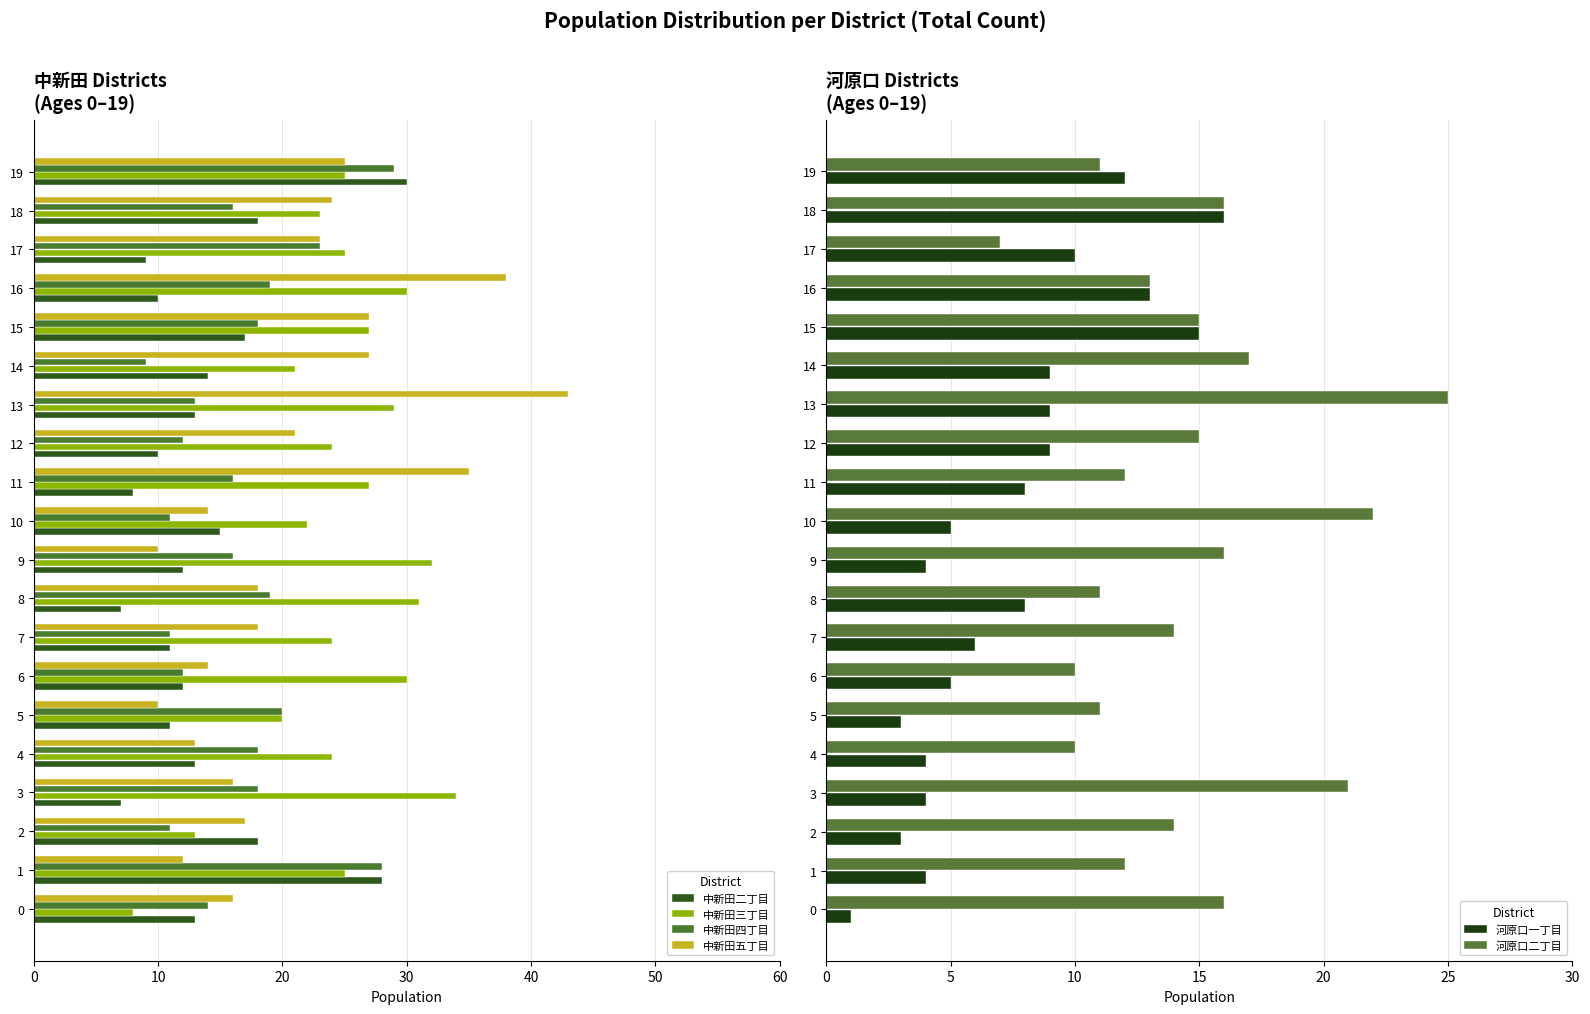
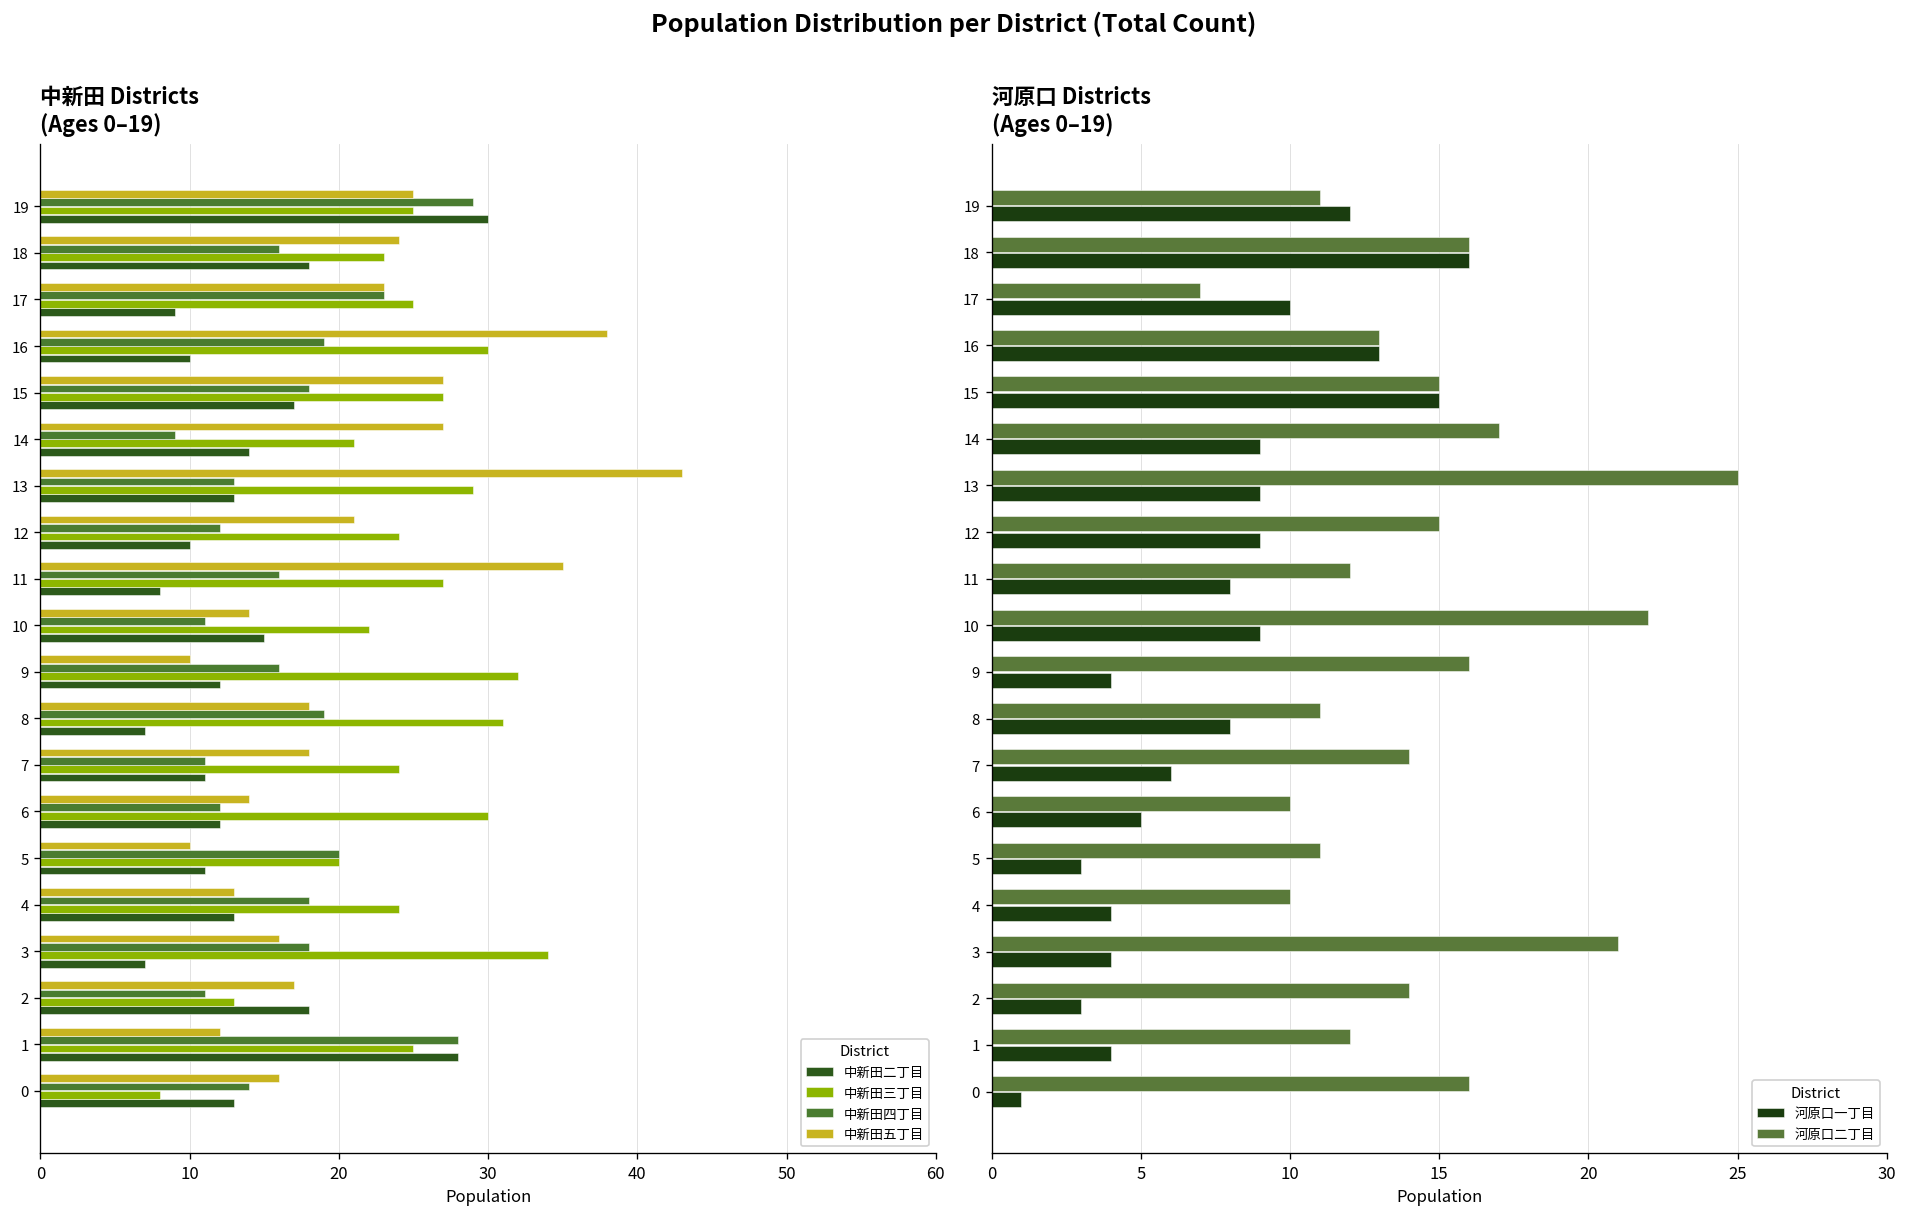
河原口 Districts (Ages 0–19), 河原口一丁目, 10: 5 -> 9
